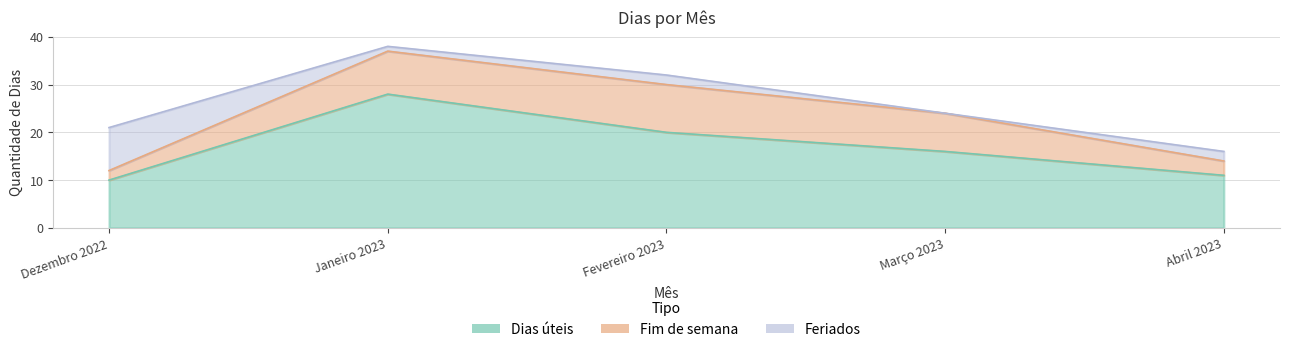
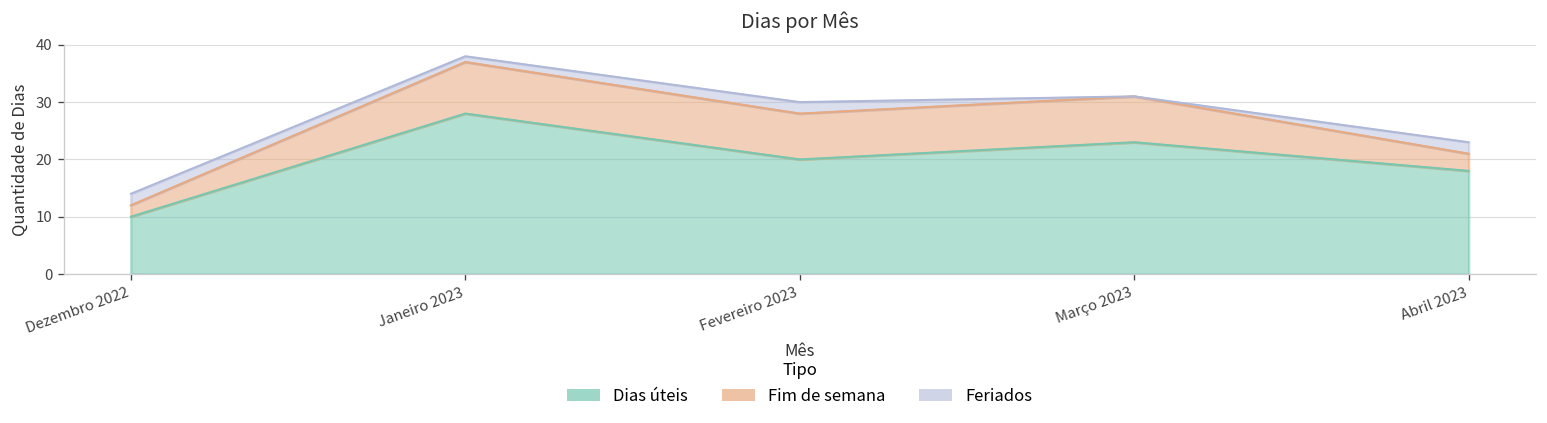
Feriados, Dezembro 2022: 9 -> 2
Fim de semana, Fevereiro 2023: 10 -> 8
Dias úteis, Março 2023: 16 -> 23
Dias úteis, Abril 2023: 11 -> 18
